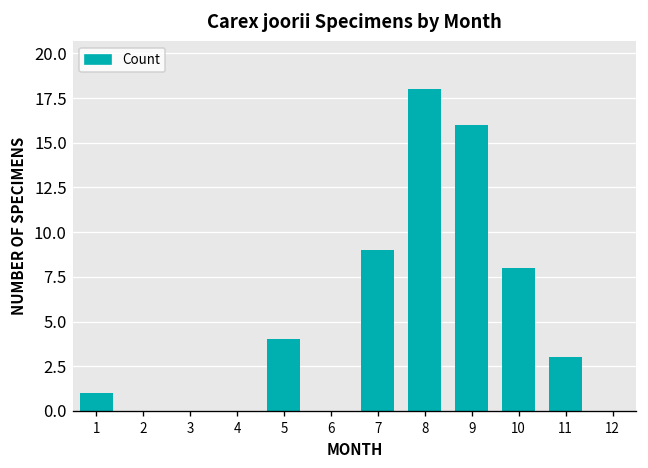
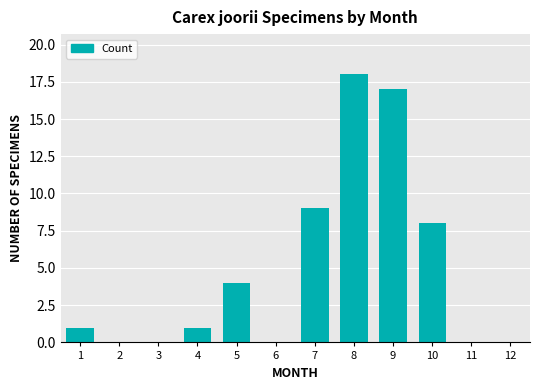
4: 0 -> 1
9: 16 -> 17
11: 3 -> 0
